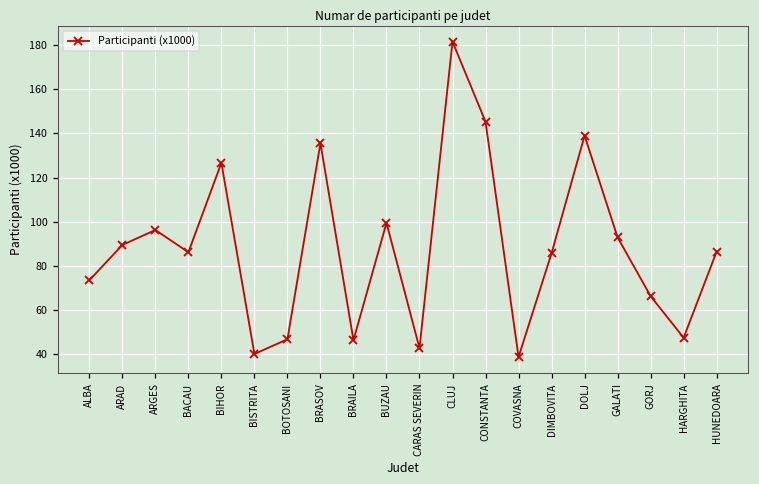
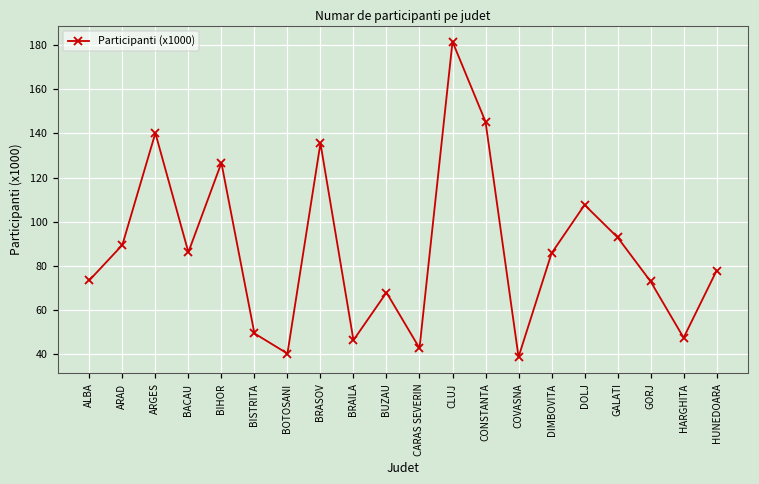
ARGES: 96 -> 140
BISTRITA: 40 -> 49
BOTOSANI: 47 -> 40
BUZAU: 99 -> 68
DOLJ: 139 -> 108
GORJ: 66 -> 73
HUNEDOARA: 86 -> 78
